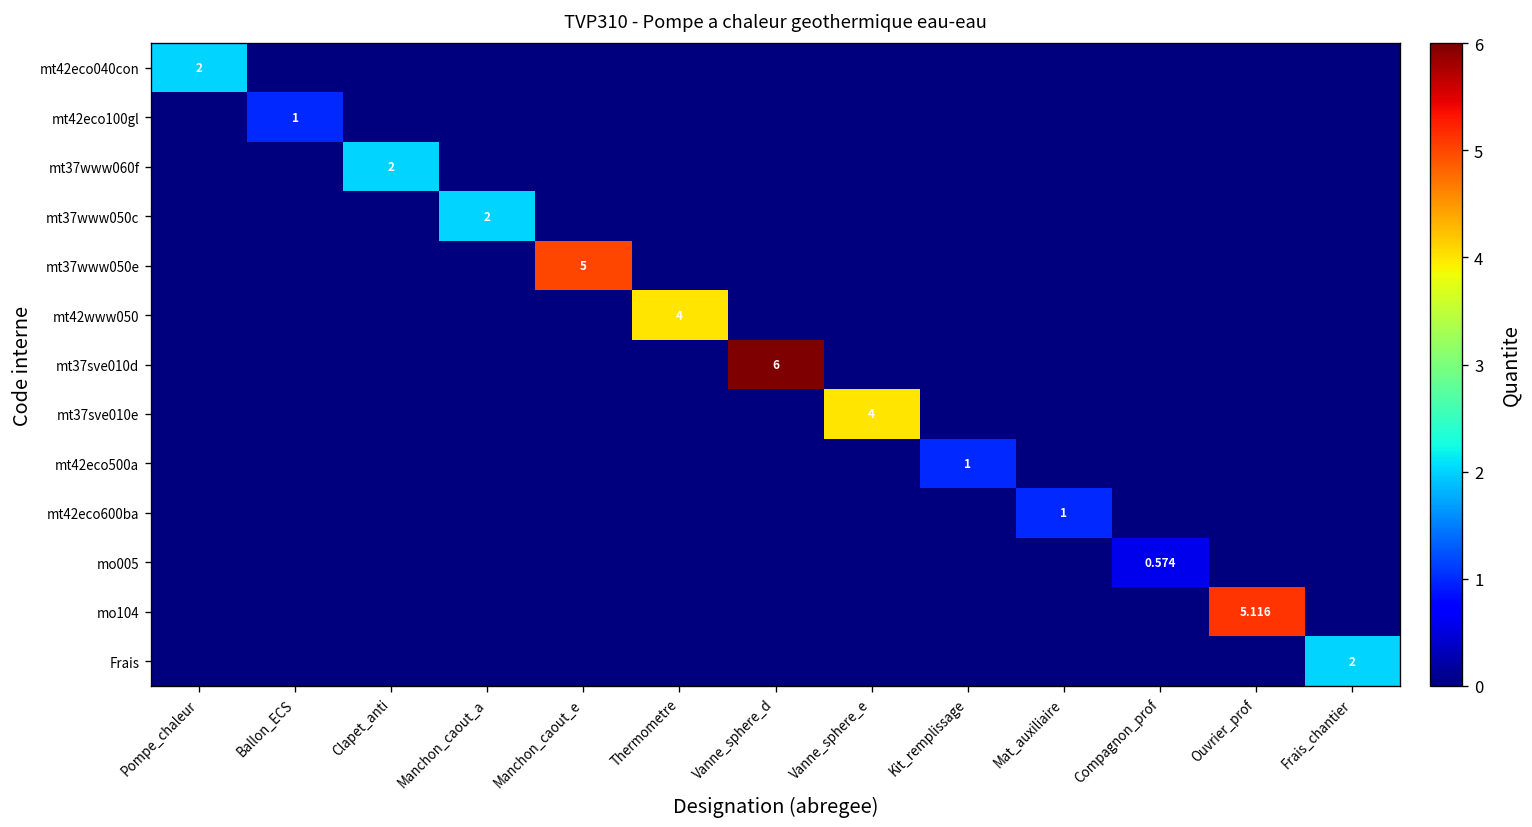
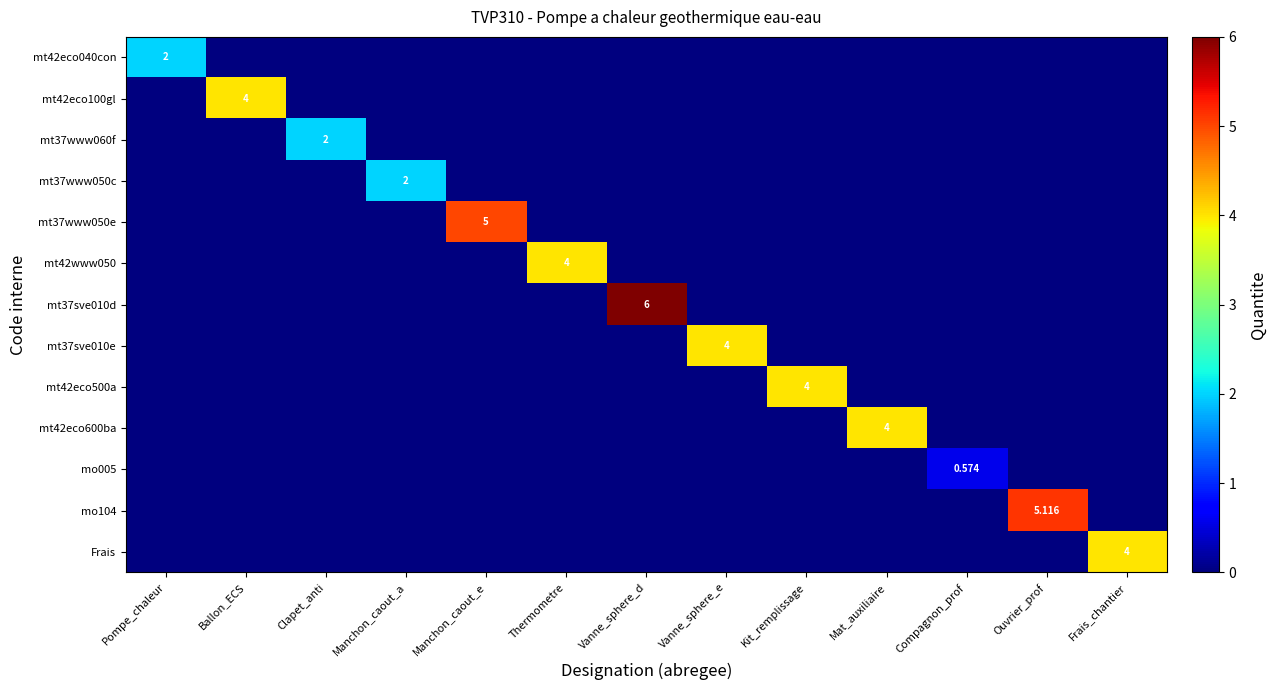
mt42eco100gl, Ballon_ECS: 1 -> 4
mt42eco500a, Kit_remplissage: 1 -> 4
mt42eco600ba, Mat_auxiliaire: 1 -> 4
Frais, Frais_chantier: 2 -> 4
